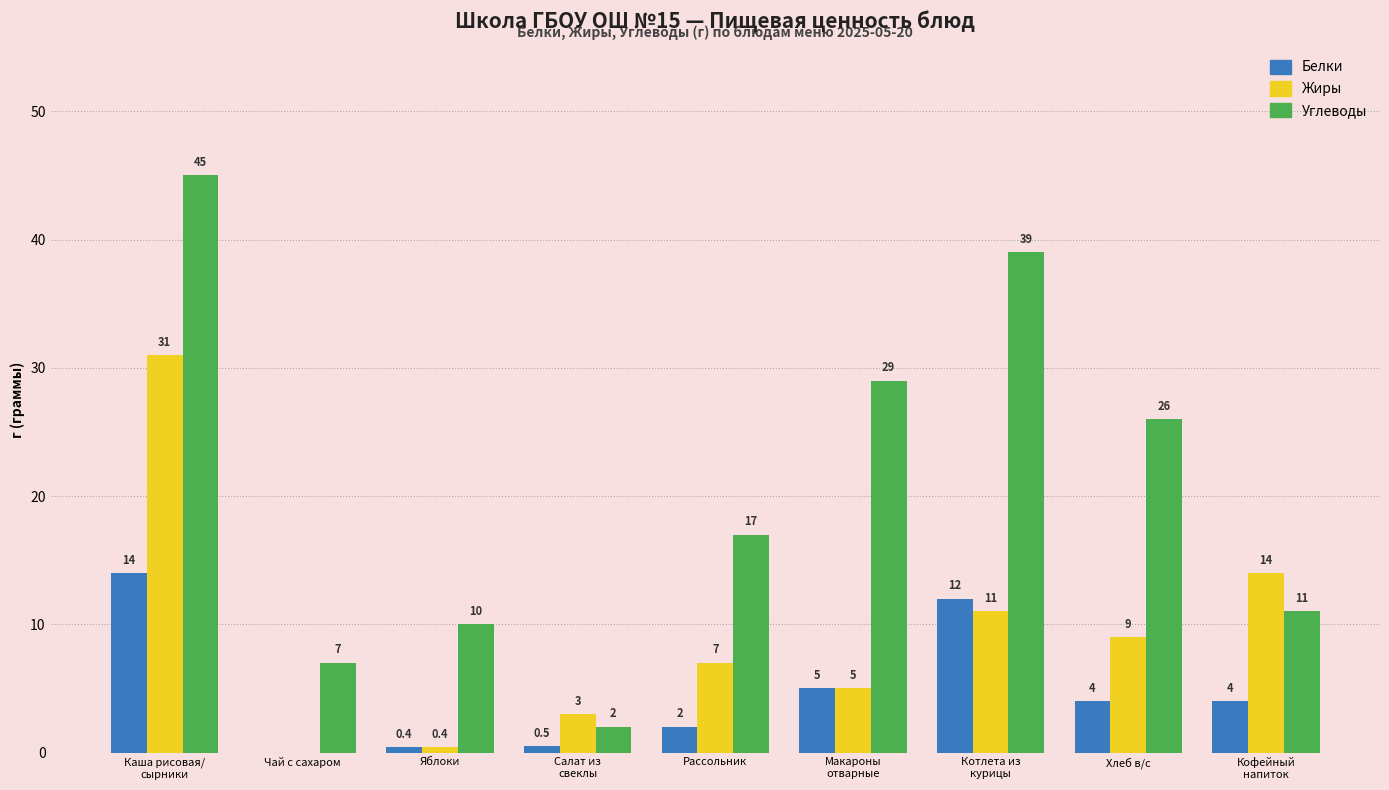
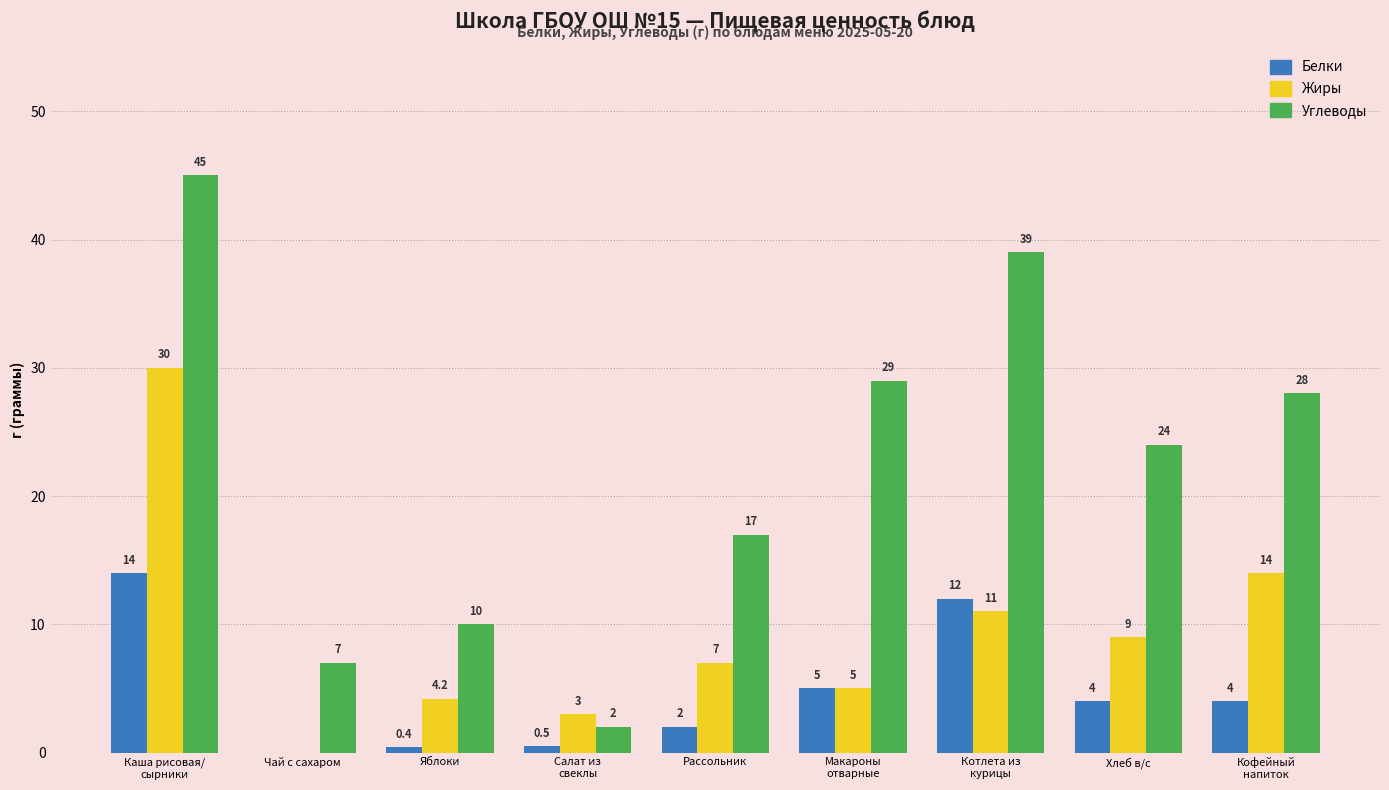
Жиры, Каша рисовая/ сырники: 31 -> 30
Жиры, Яблоки: 0.4 -> 4.2
Углеводы, Хлеб в/с: 26 -> 24
Углеводы, Кофейный напиток: 11 -> 28
